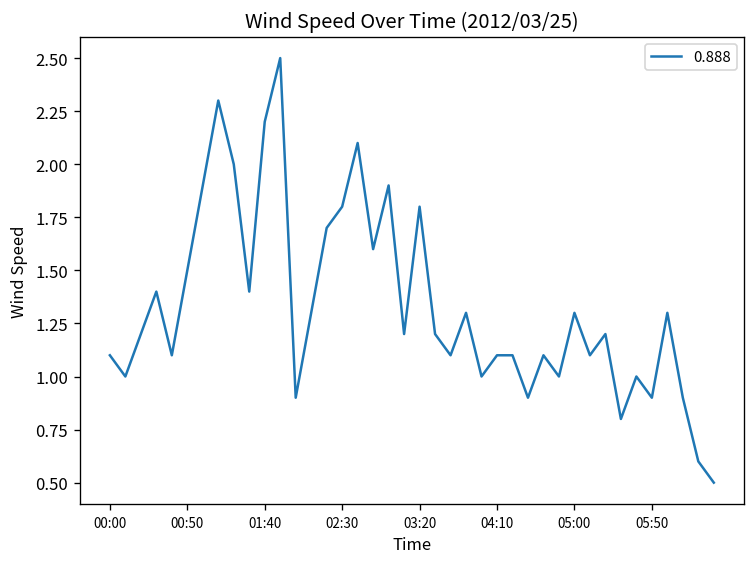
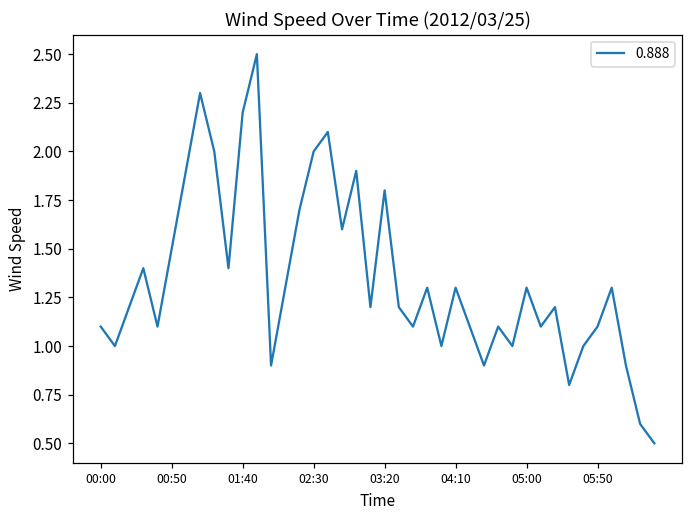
02:30: 1.8 -> 2.0
04:10: 1.1 -> 1.3
05:50: 0.9 -> 1.1
